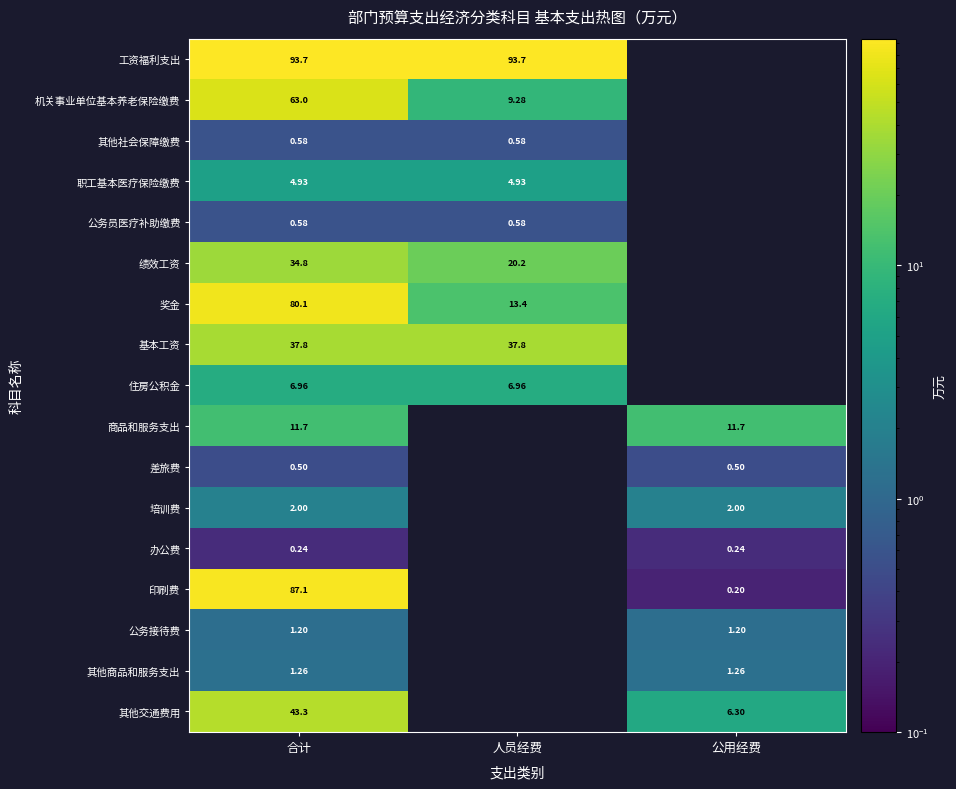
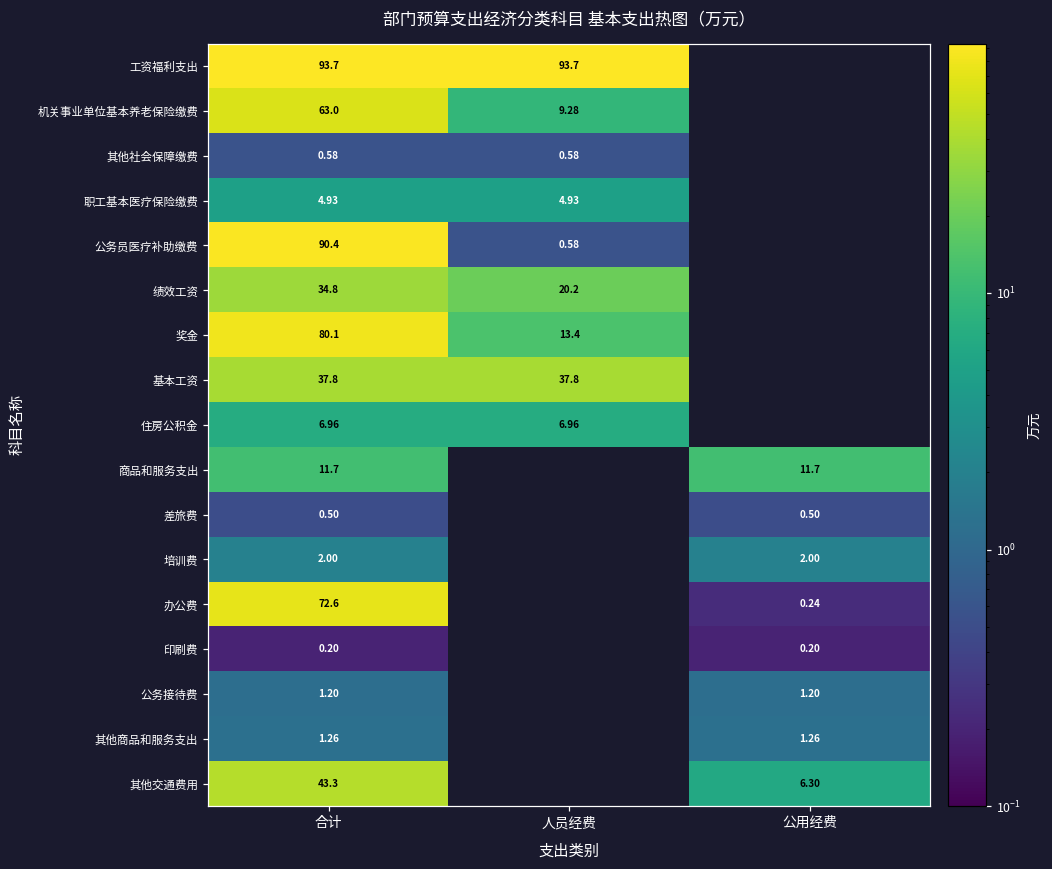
公务员医疗补助缴费, 合计: 0.58 -> 90.4
办公费, 合计: 0.24 -> 72.6
印刷费, 合计: 87.1 -> 0.20
